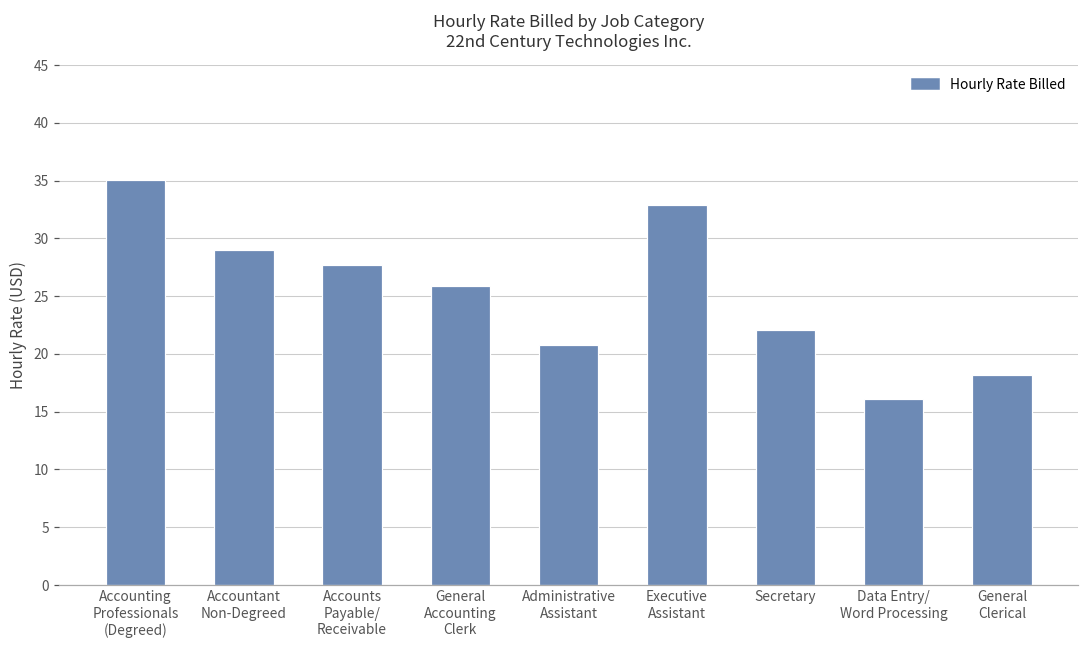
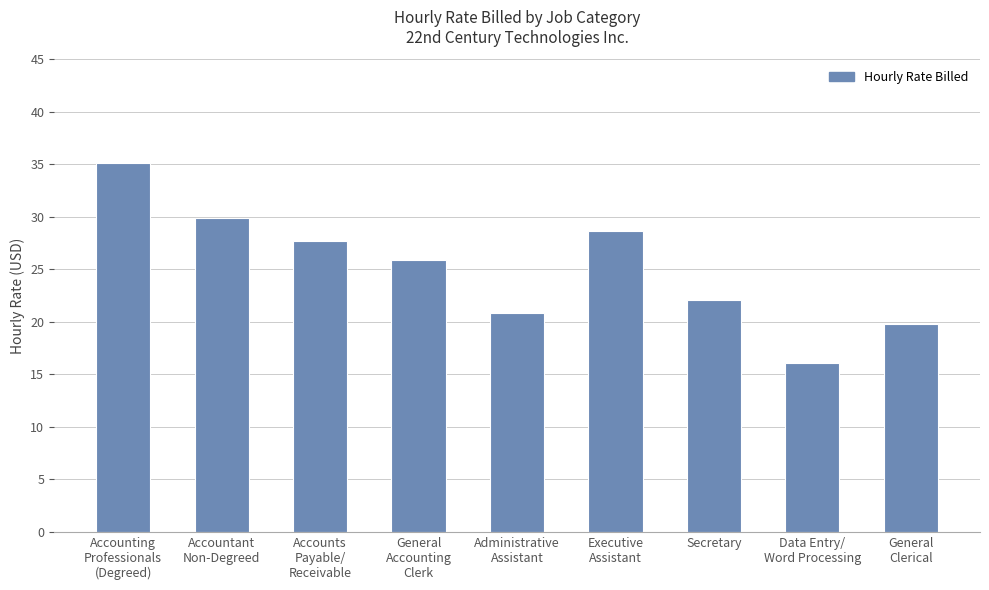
Accountant Non-Degreed: 29.0 -> 29.9
Executive Assistant: 32.9 -> 28.6
General Clerical: 18.2 -> 19.8
